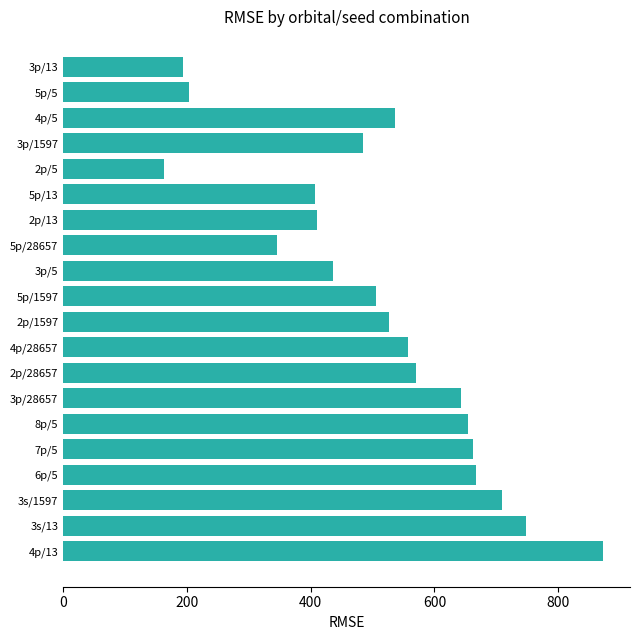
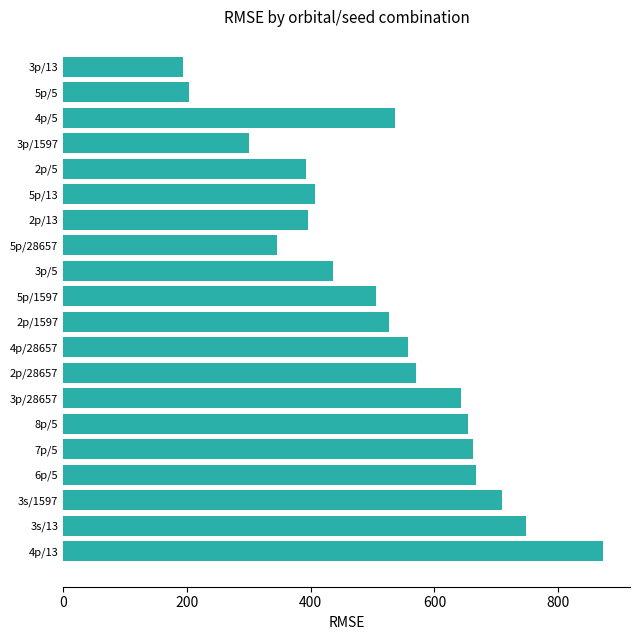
3p/1597: 480 -> 300
2p/5: 160 -> 390
2p/13: 410 -> 400
